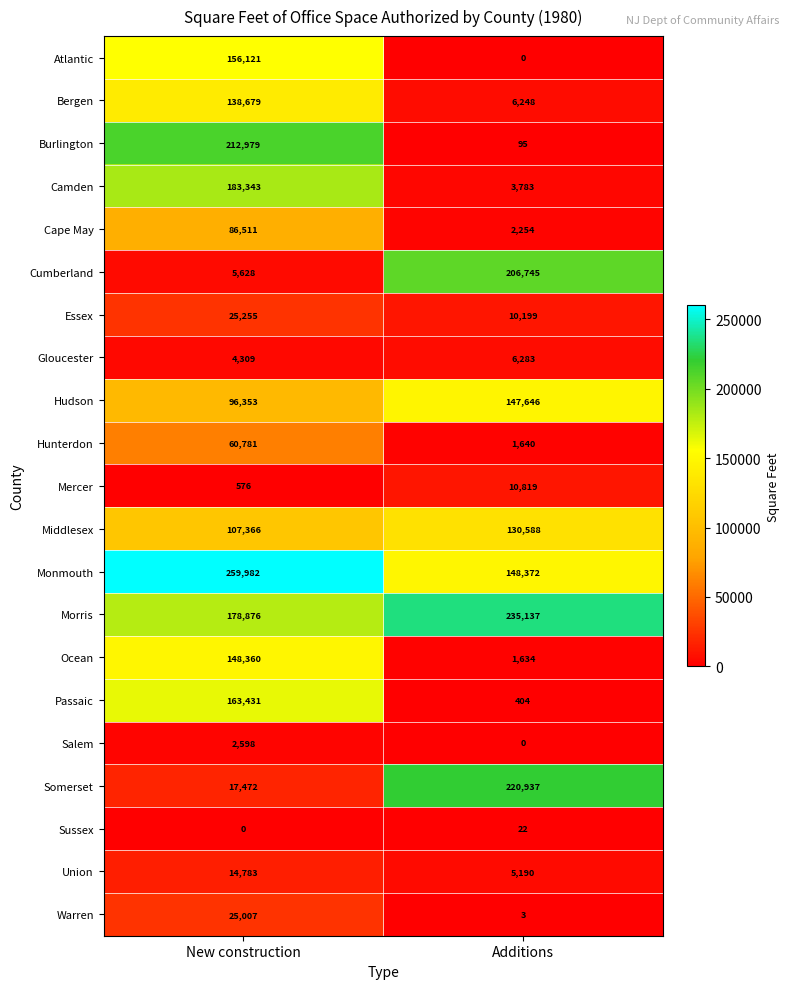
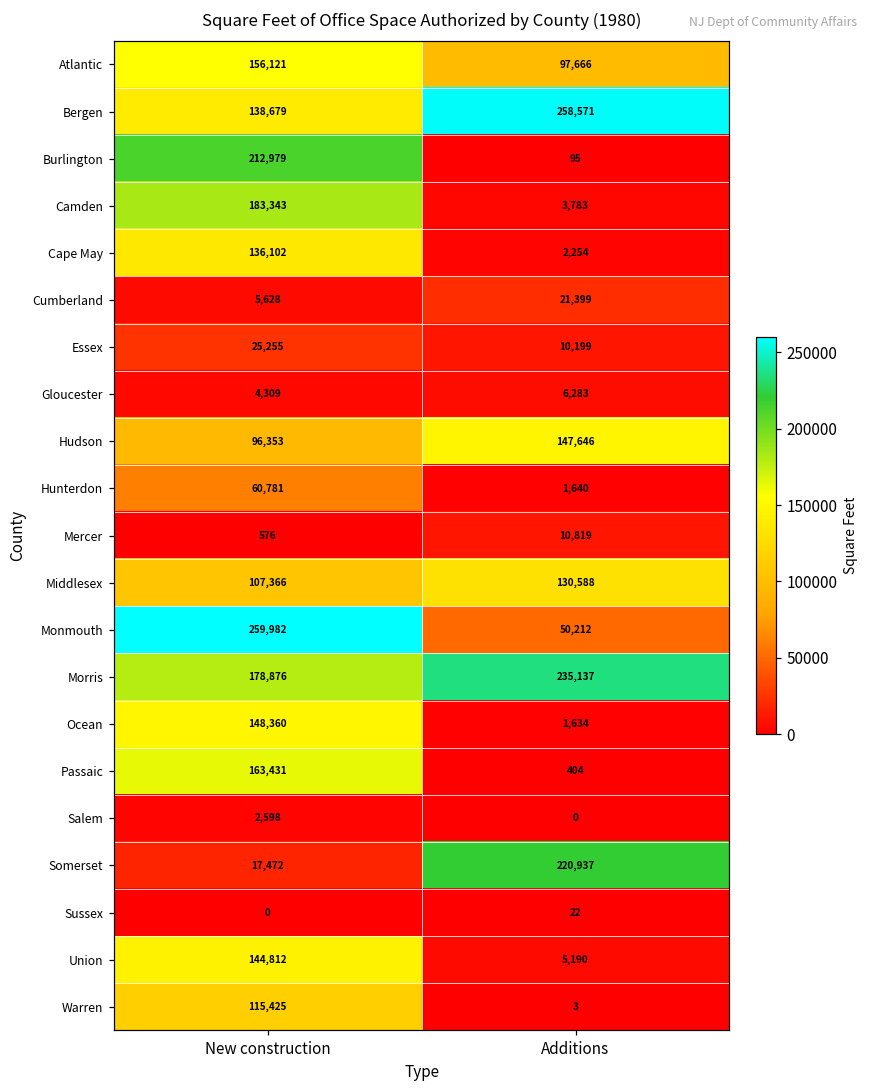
Atlantic, Additions: 0 -> 97,666
Bergen, Additions: 6,248 -> 258,571
Cape May, New construction: 86,511 -> 136,102
Cumberland, Additions: 206,745 -> 21,399
Monmouth, Additions: 148,372 -> 50,212
Union, New construction: 14,783 -> 144,812
Warren, New construction: 25,007 -> 115,425
